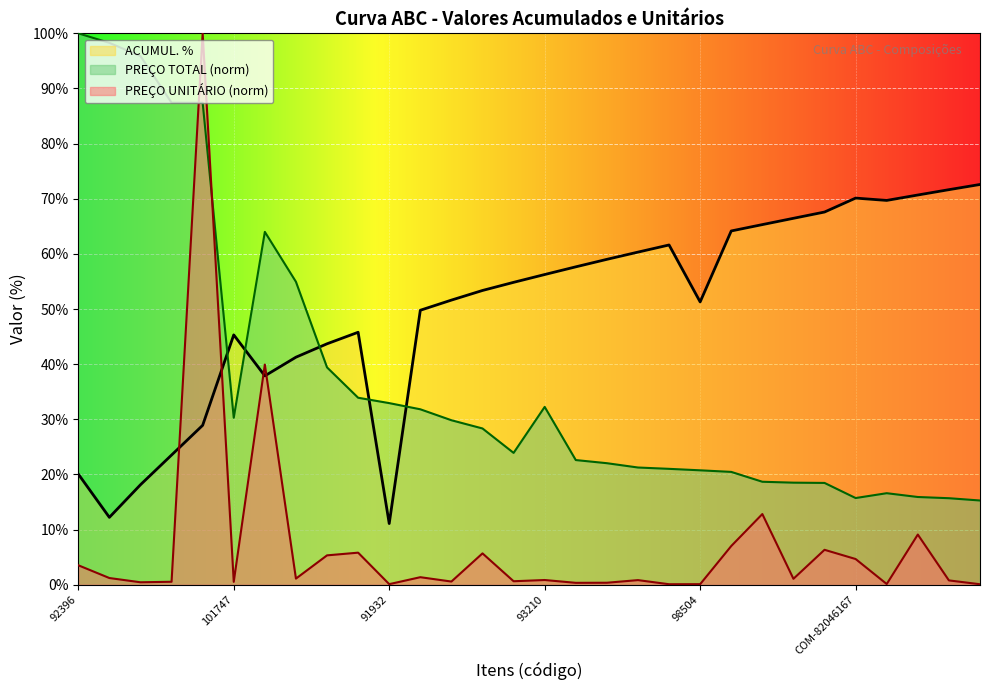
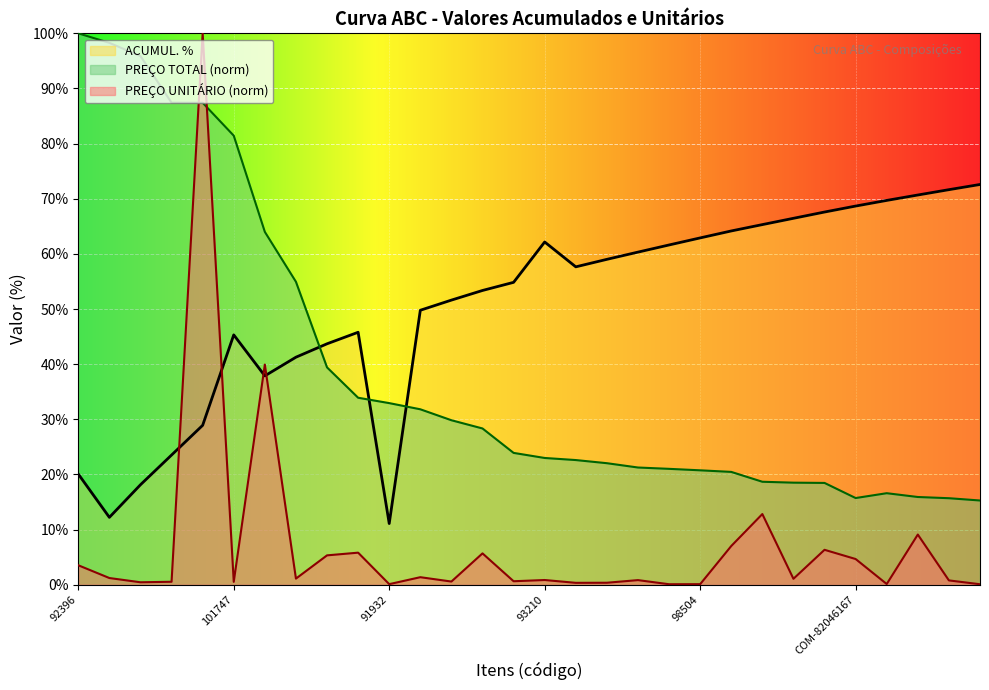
PREÇO TOTAL (norm), 101747: 30% -> 81%
ACUMUL. %, 93210: 56% -> 62%
PREÇO TOTAL (norm), 93210: 32% -> 23%
ACUMUL. %, 98504: 51% -> 63%
ACUMUL. %, COM-82046167: 70% -> 69%
